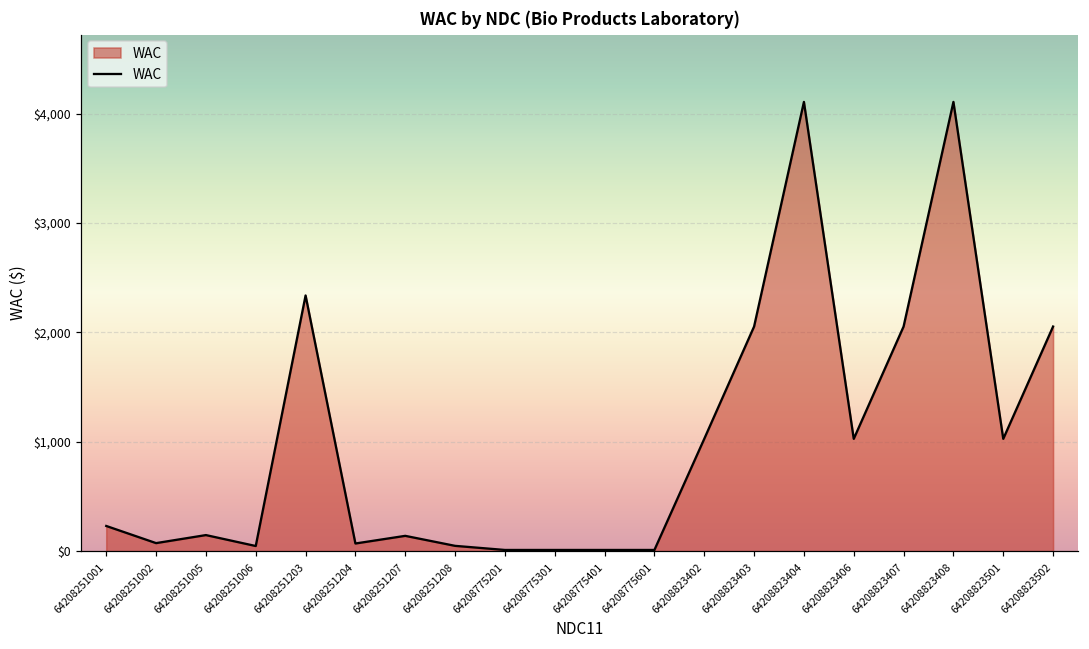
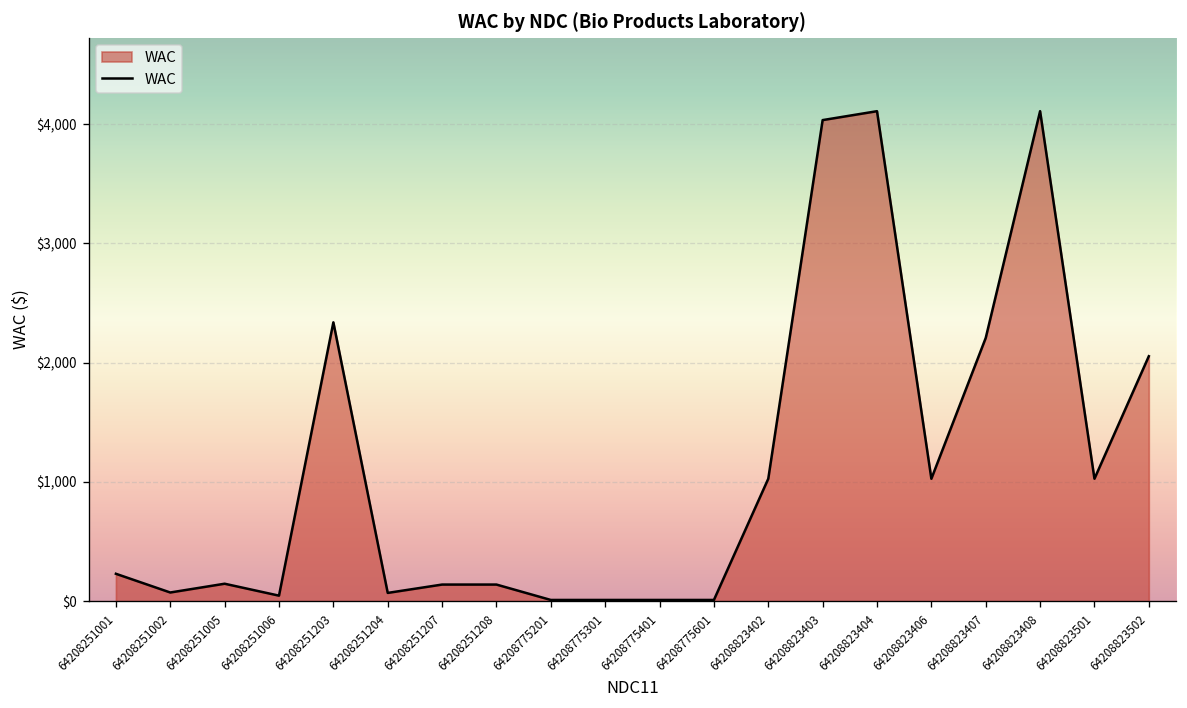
64208251208: $0 -> $100
64208823403: $2,100 -> $4,000
64208823407: $2,100 -> $2,200
